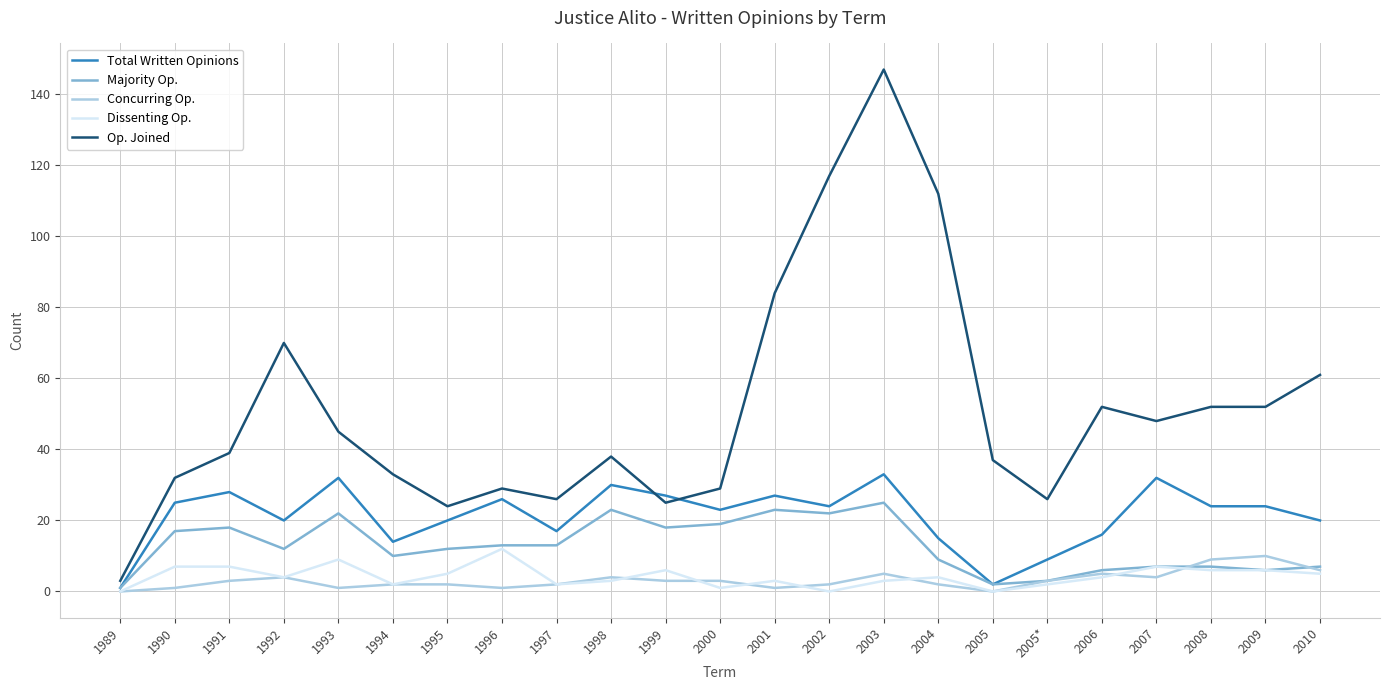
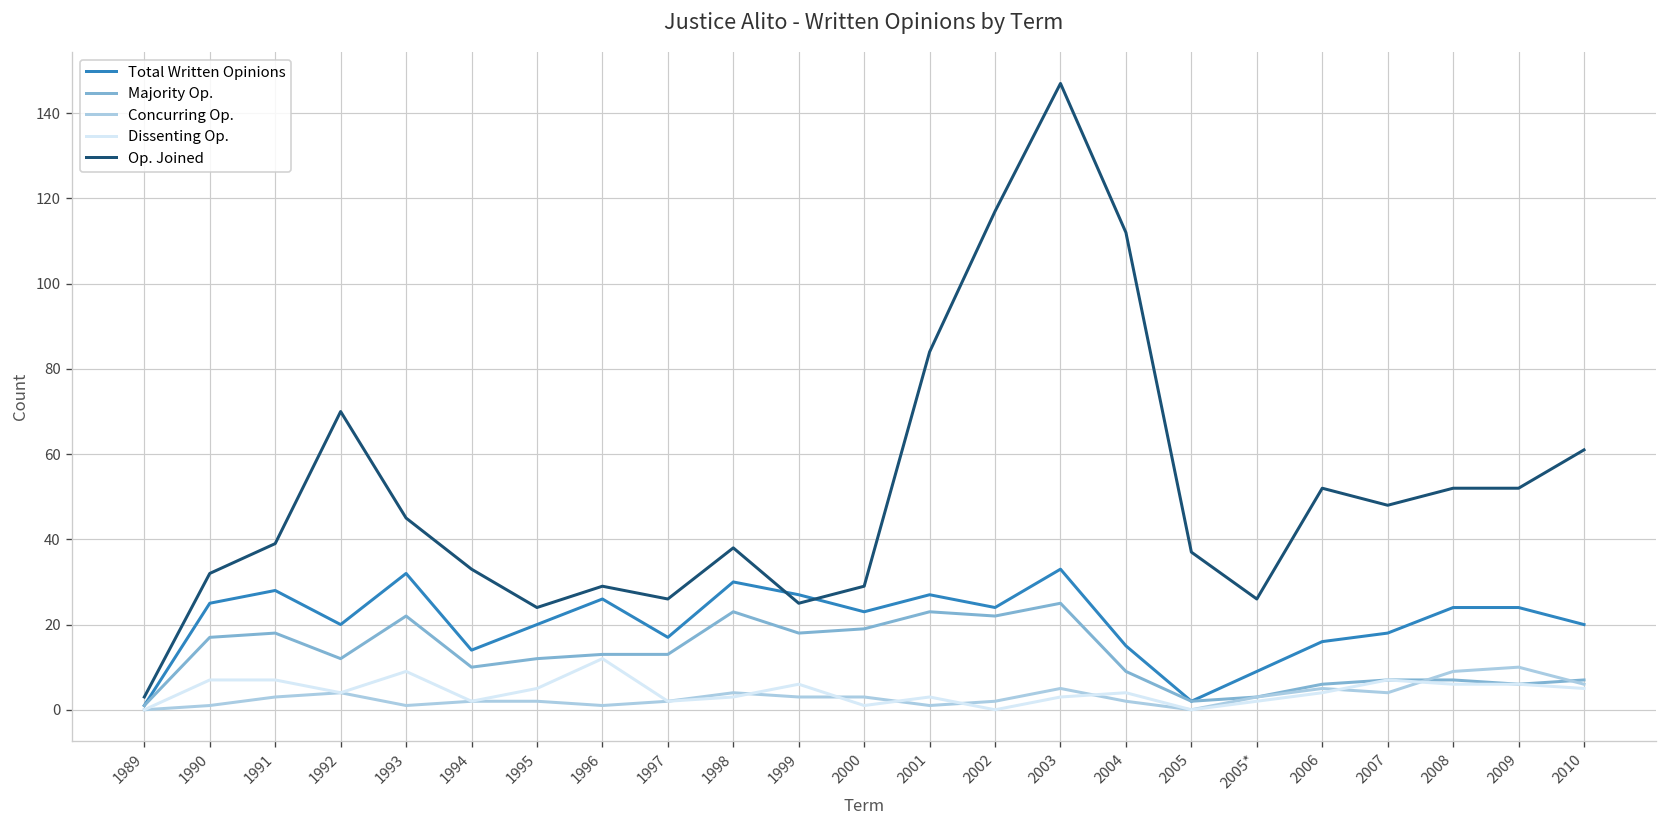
Total Written Opinions, 2007: 32 -> 18
